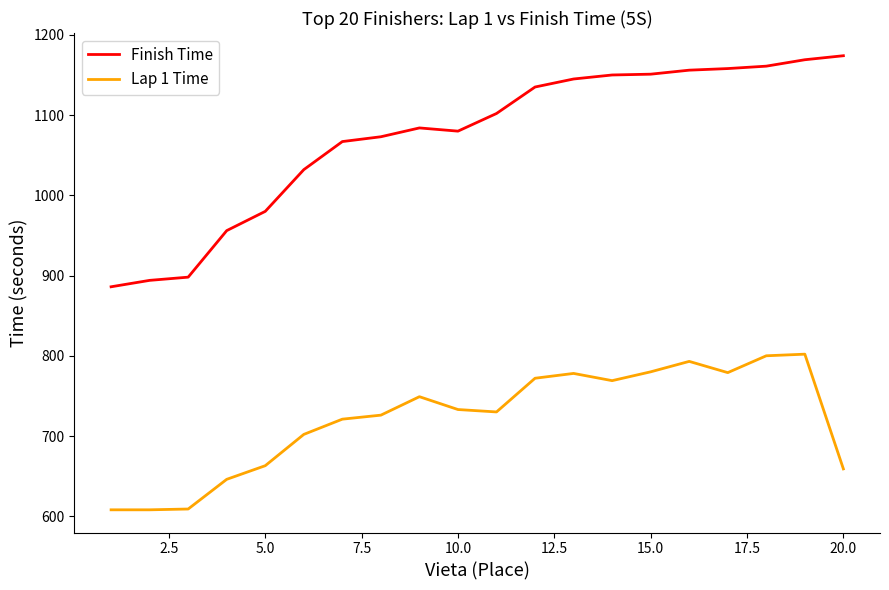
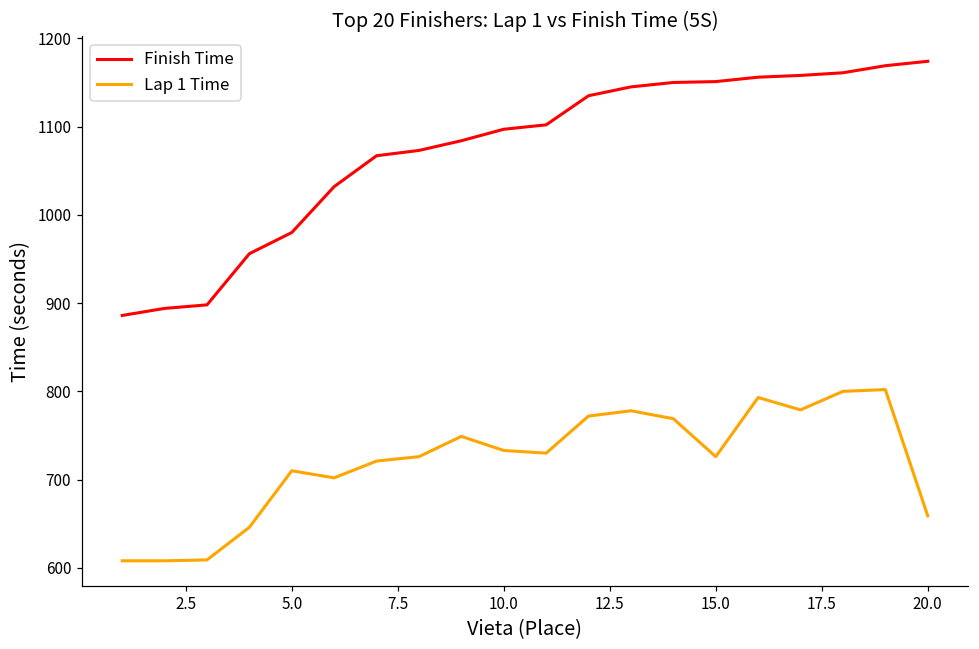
Lap 1 Time, 5.0: 660 -> 710
Finish Time, 10.0: 1080 -> 1100
Lap 1 Time, 15.0: 780 -> 730
